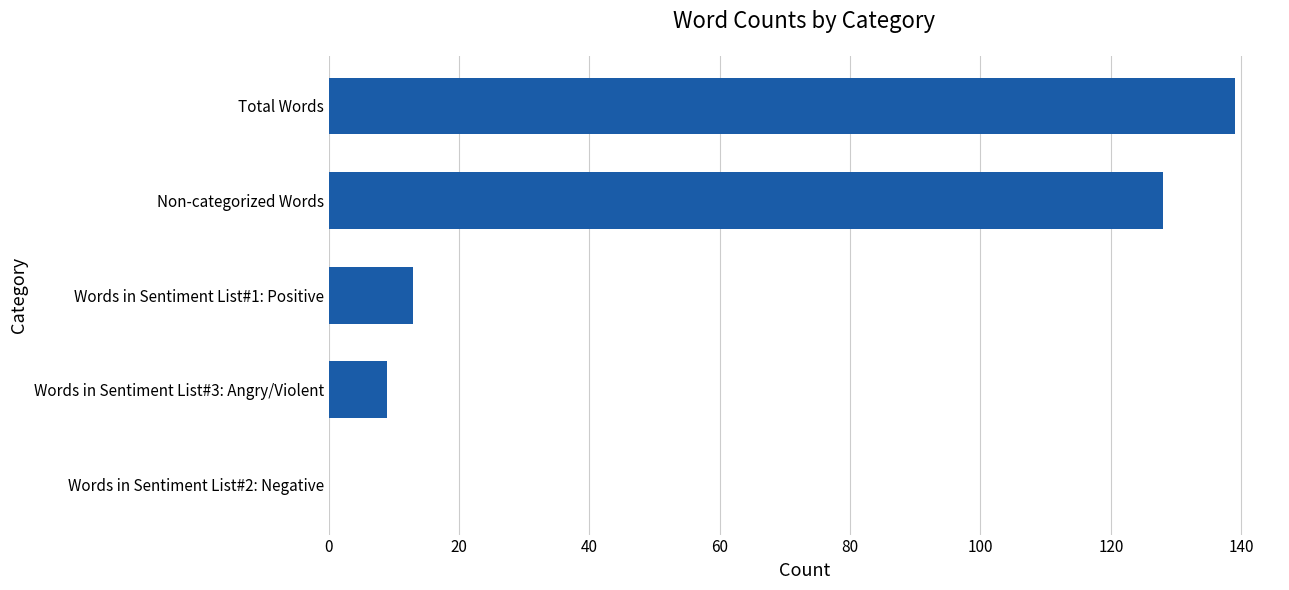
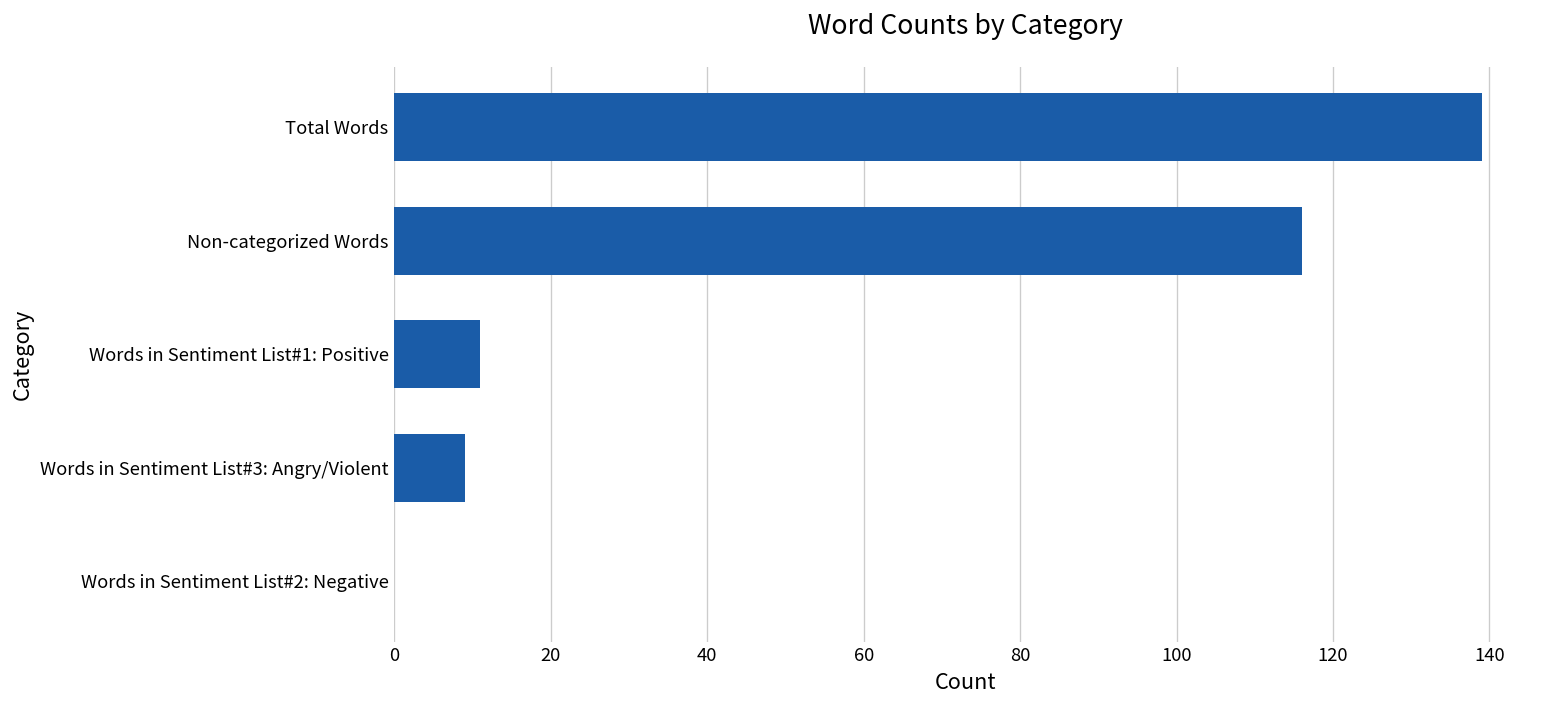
Non-categorized Words: 128 -> 116
Words in Sentiment List#1: Positive: 13 -> 11
